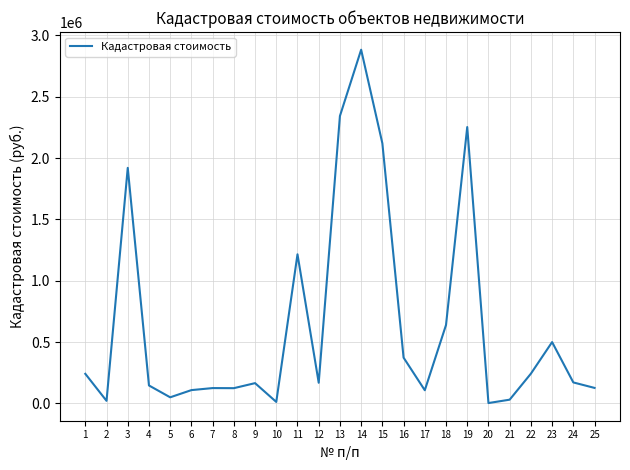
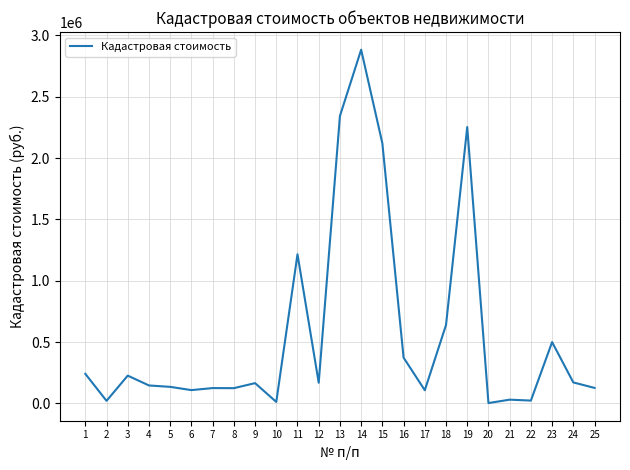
3: 1920000 -> 230000
5: 50000 -> 130000
22: 240000 -> 20000
